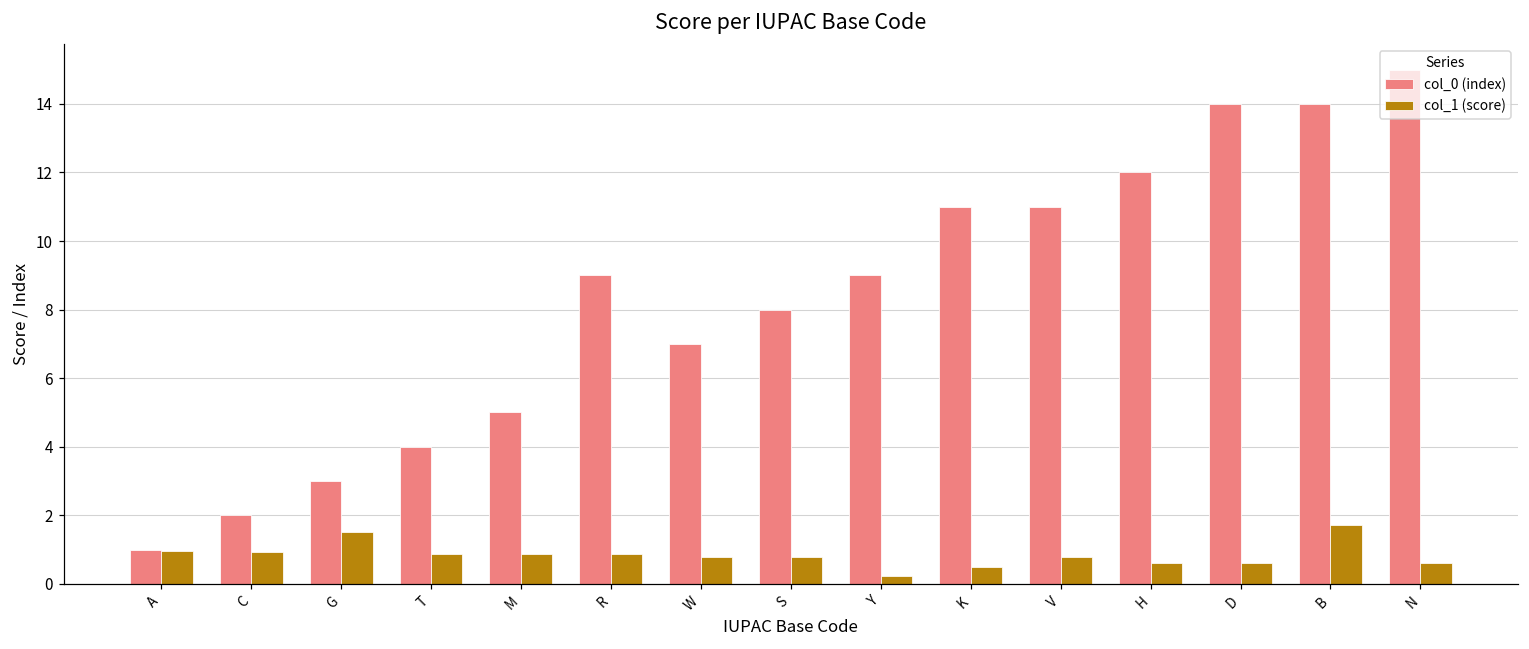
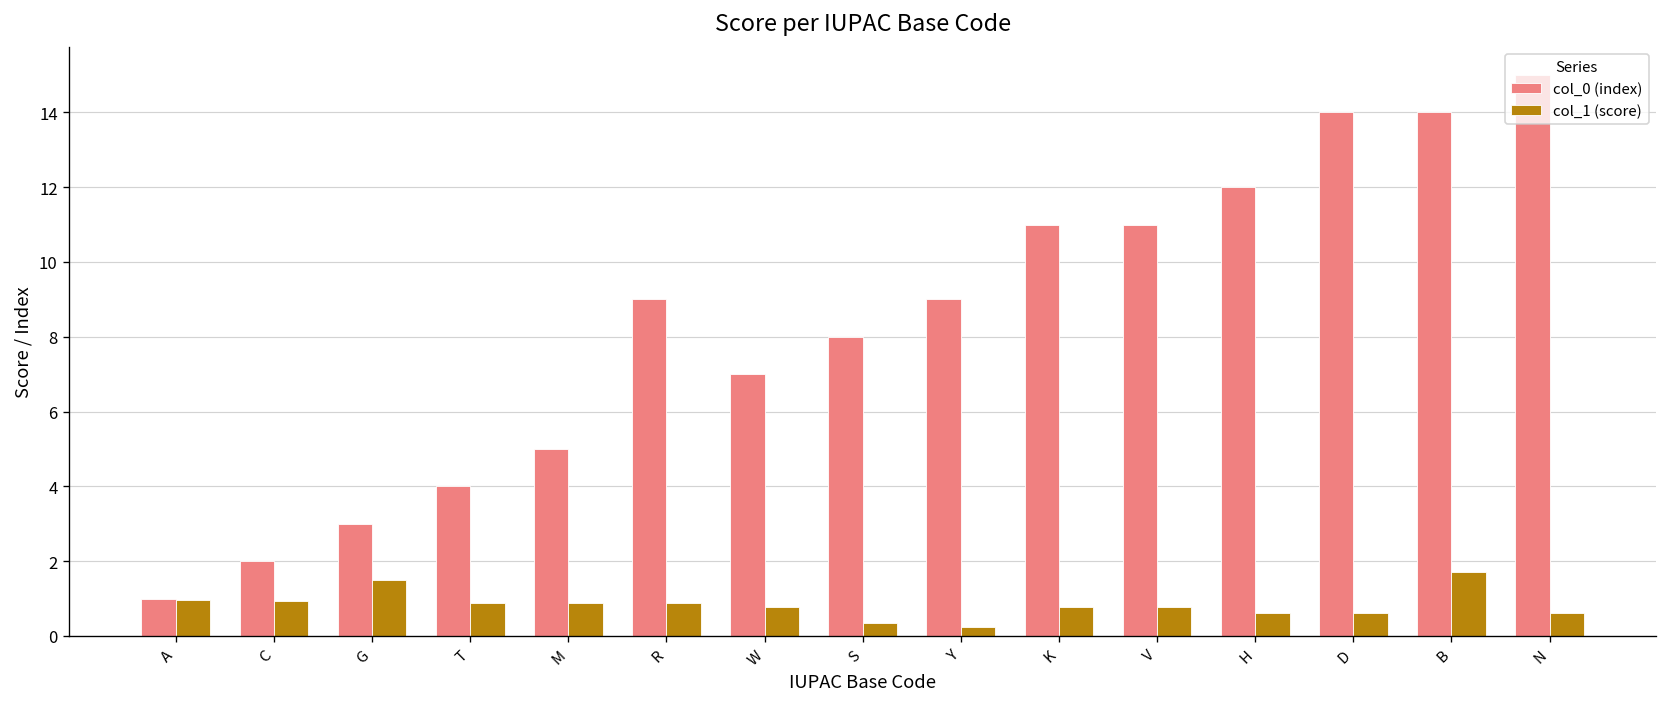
col_1 (score), S: 0.8 -> 0.4
col_1 (score), K: 0.5 -> 0.8
